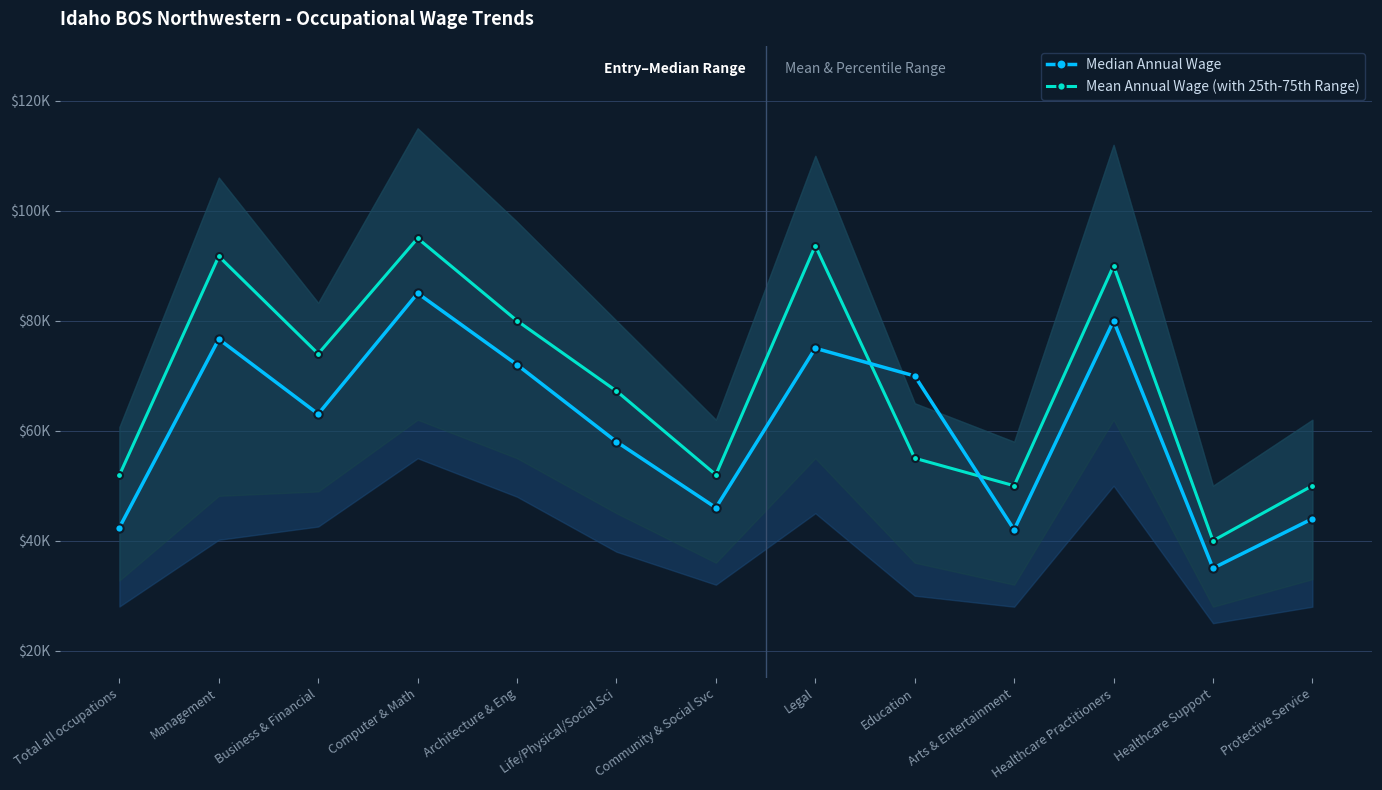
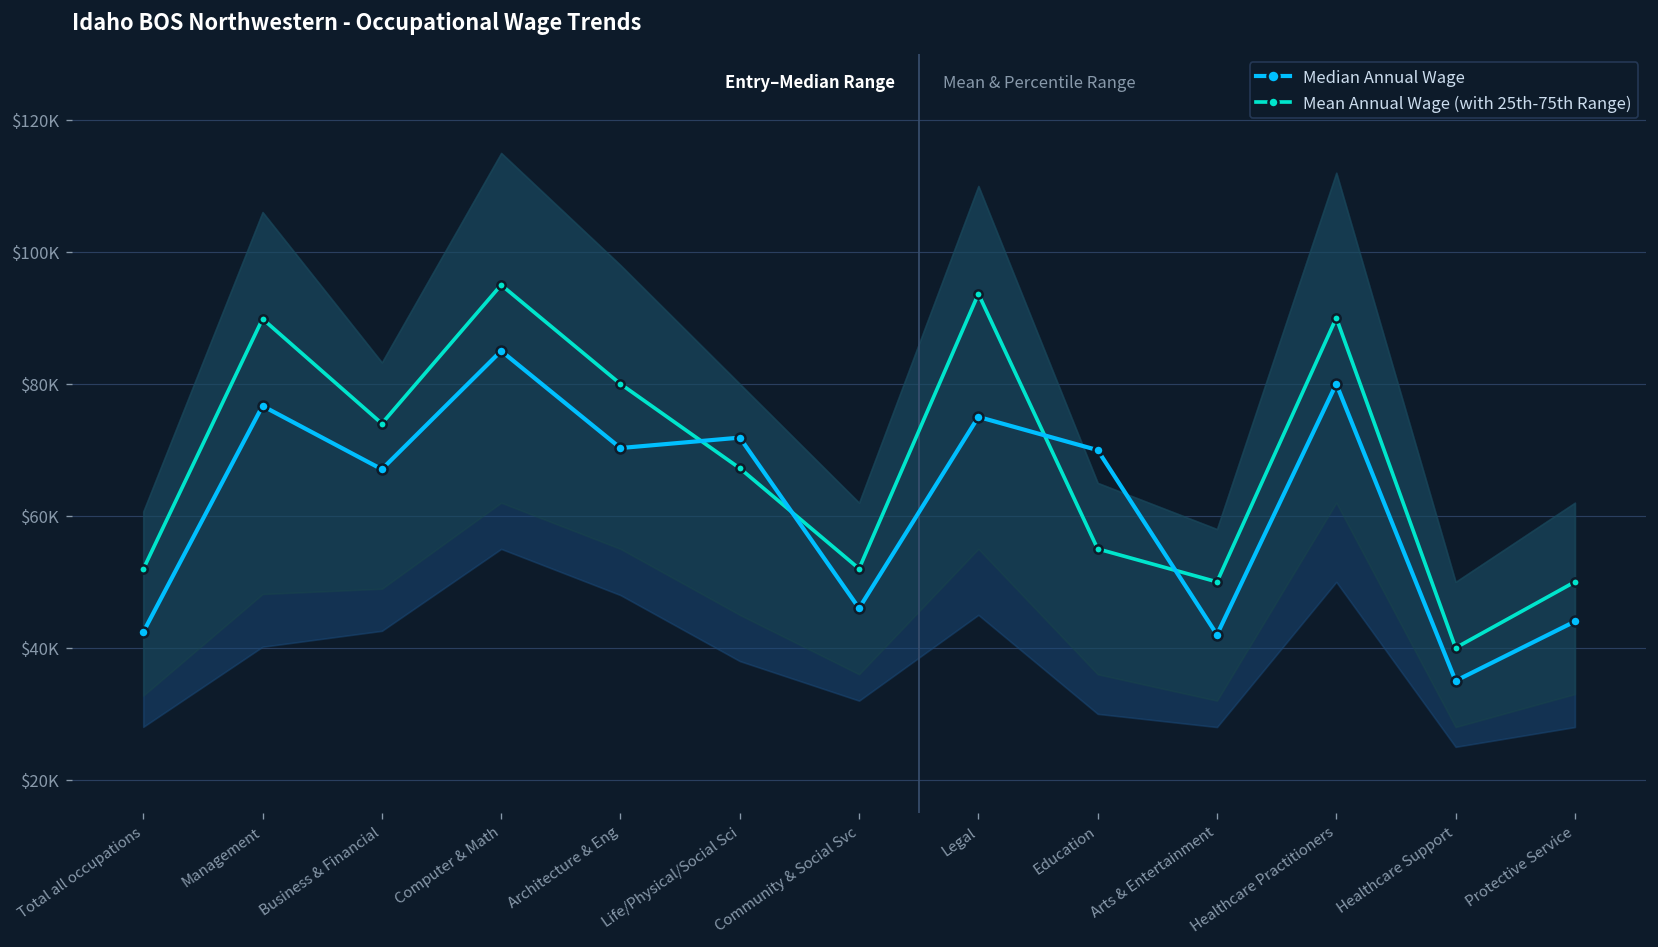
Mean Annual Wage (with 25th-75th Range), Management: $92000 -> $90000
Median Annual Wage, Business & Financial: $63000 -> $67000
Median Annual Wage, Architecture & Eng: $72000 -> $70000
Median Annual Wage, Life/Physical/Social Sci: $58000 -> $72000
